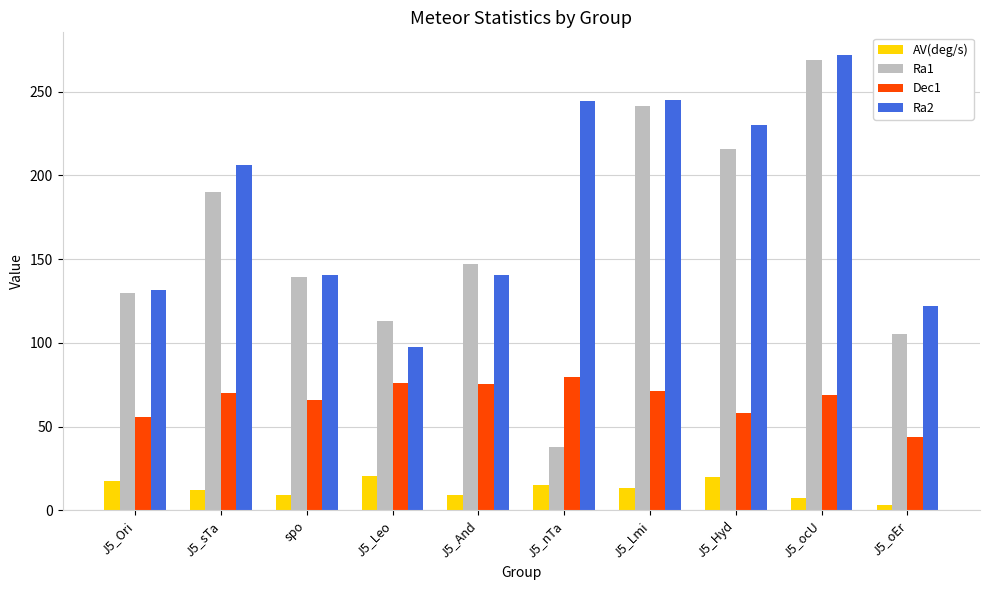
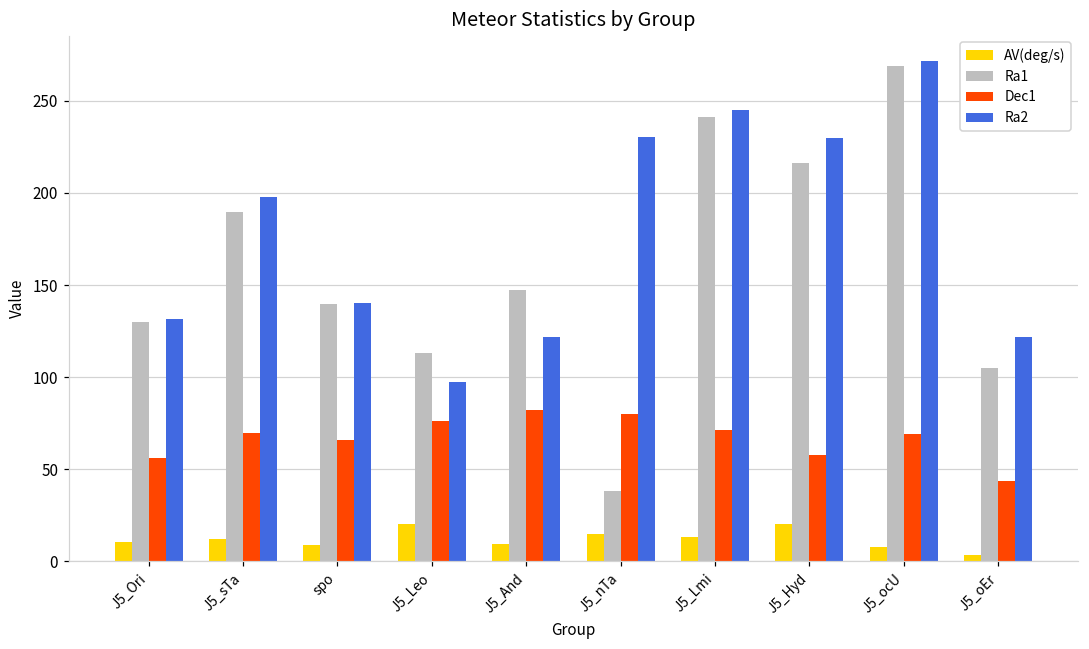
AV(deg/s), J5_Ori: 18 -> 10
Ra2, J5_sTa: 206 -> 198
Dec1, J5_And: 76 -> 82
Ra2, J5_And: 141 -> 122
Ra2, J5_nTa: 244 -> 230
